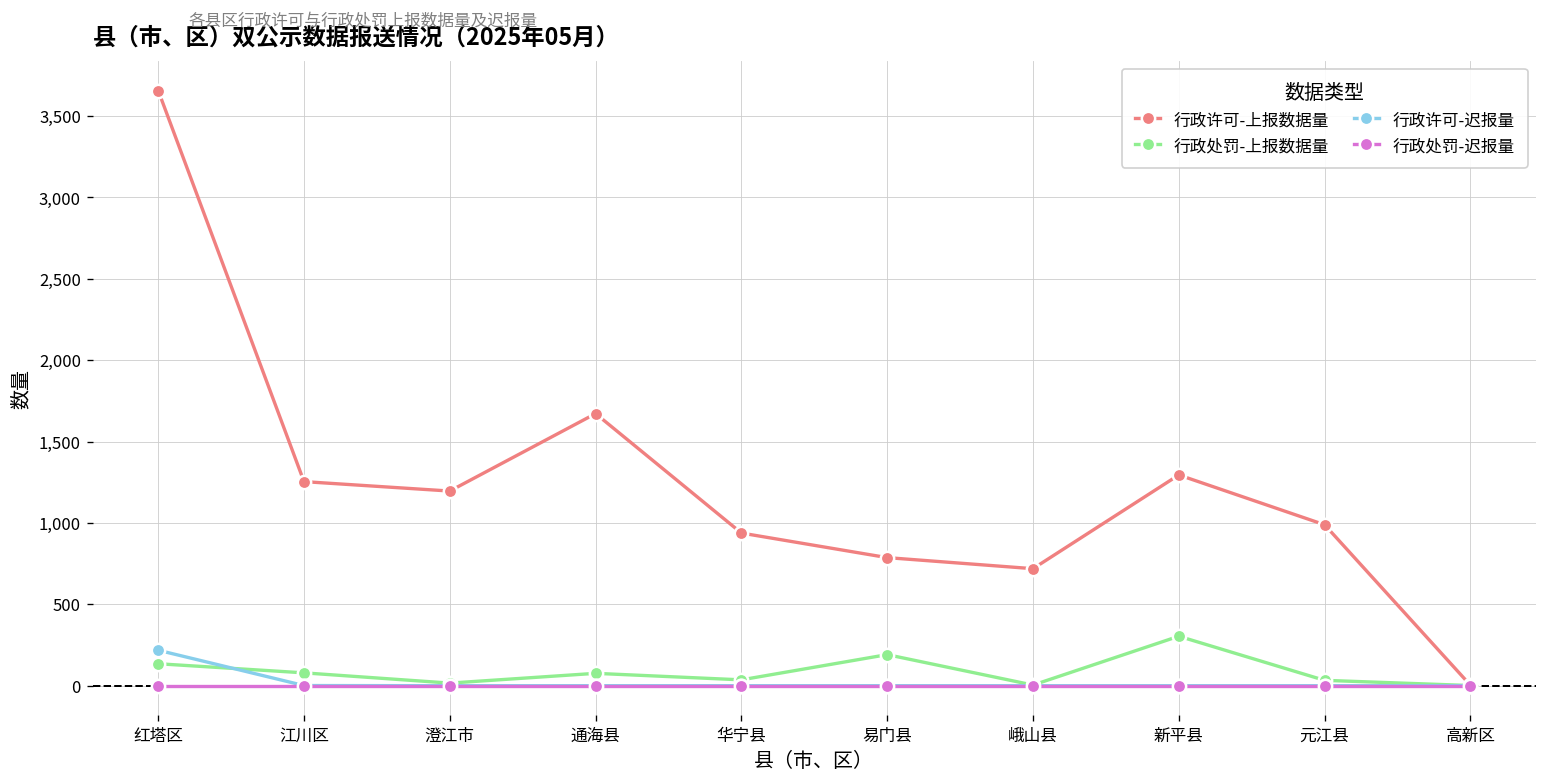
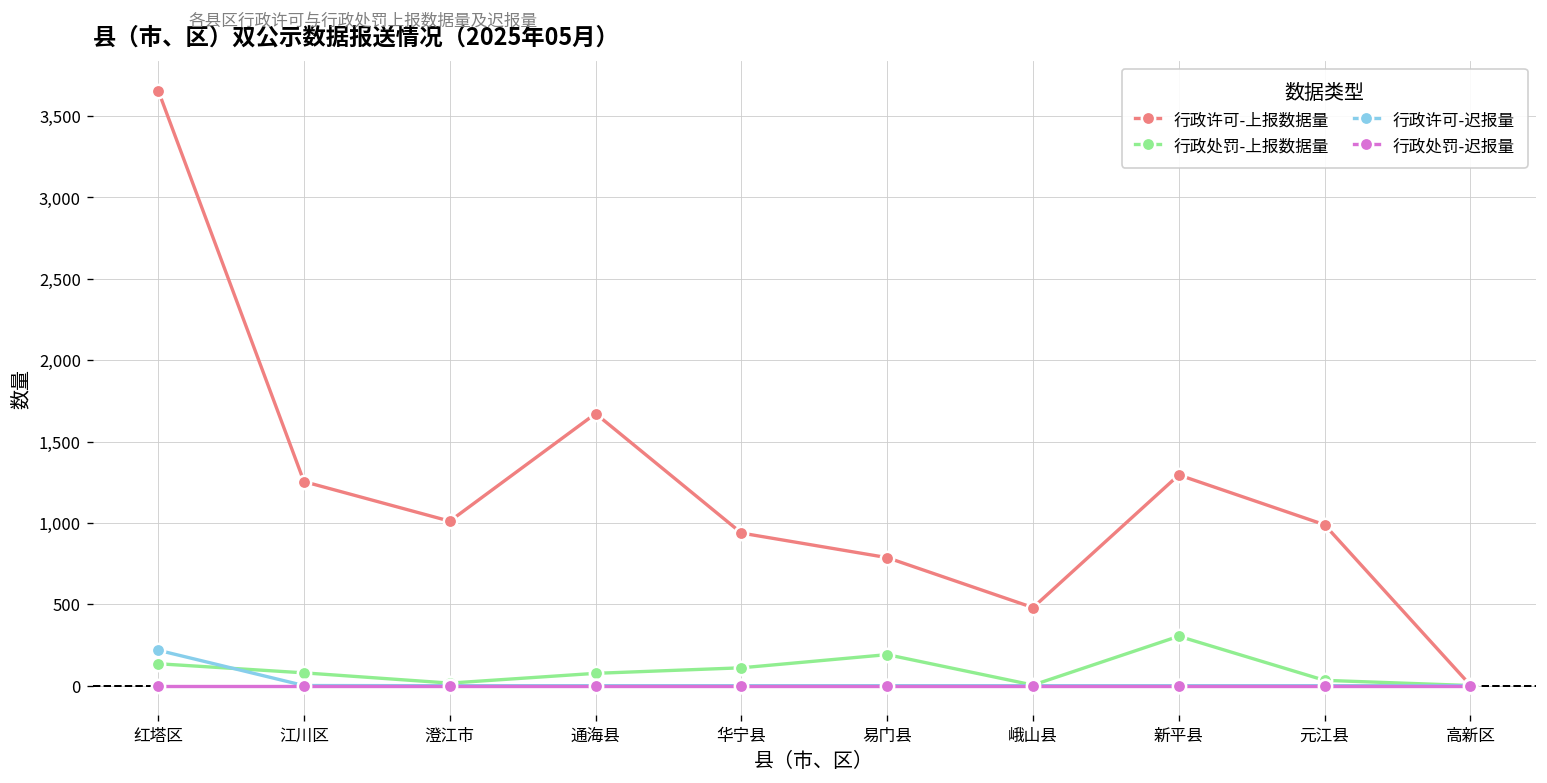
行政许可-上报数据量, 澄江市: 1,200 -> 1,010
行政处罚-上报数据量, 华宁县: 40 -> 110
行政许可-上报数据量, 峨山县: 720 -> 480
